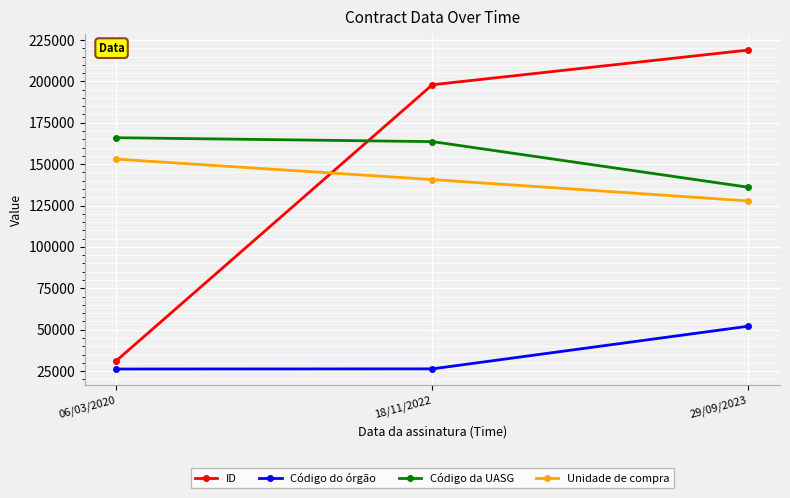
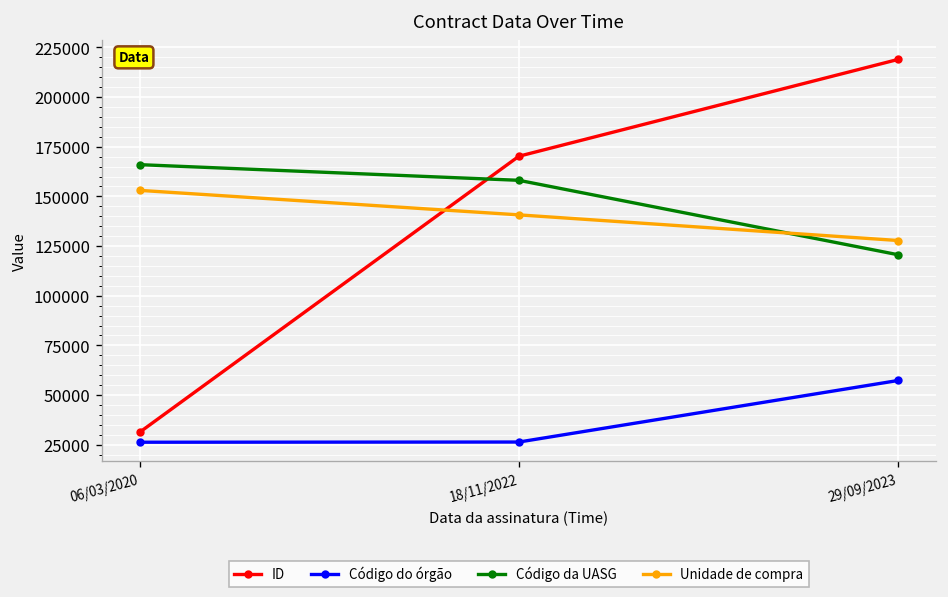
ID, 18/11/2022: 198000 -> 170000
Código da UASG, 18/11/2022: 164000 -> 158000
Código do órgão, 29/09/2023: 52000 -> 57000
Código da UASG, 29/09/2023: 136000 -> 121000
